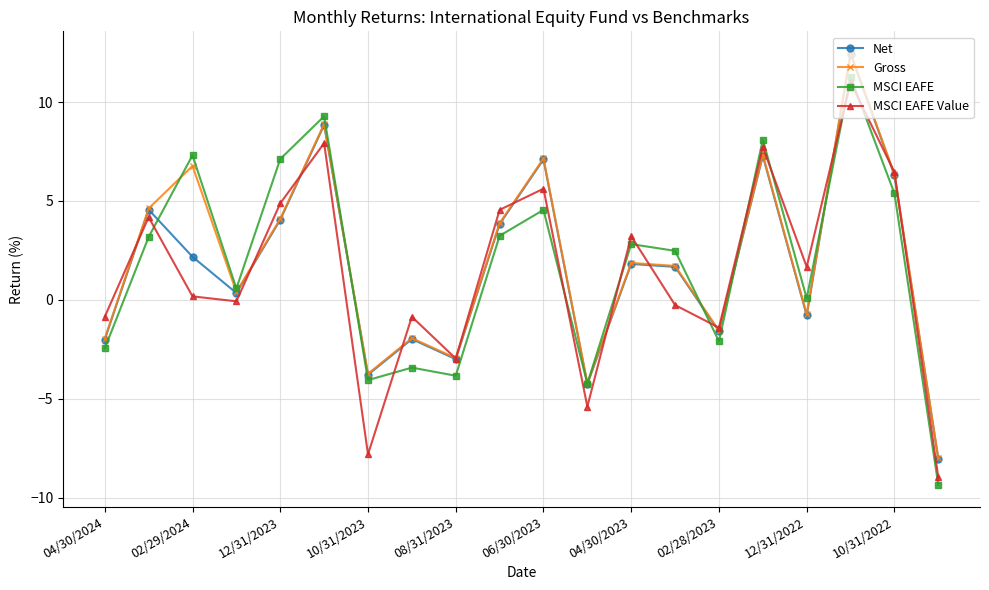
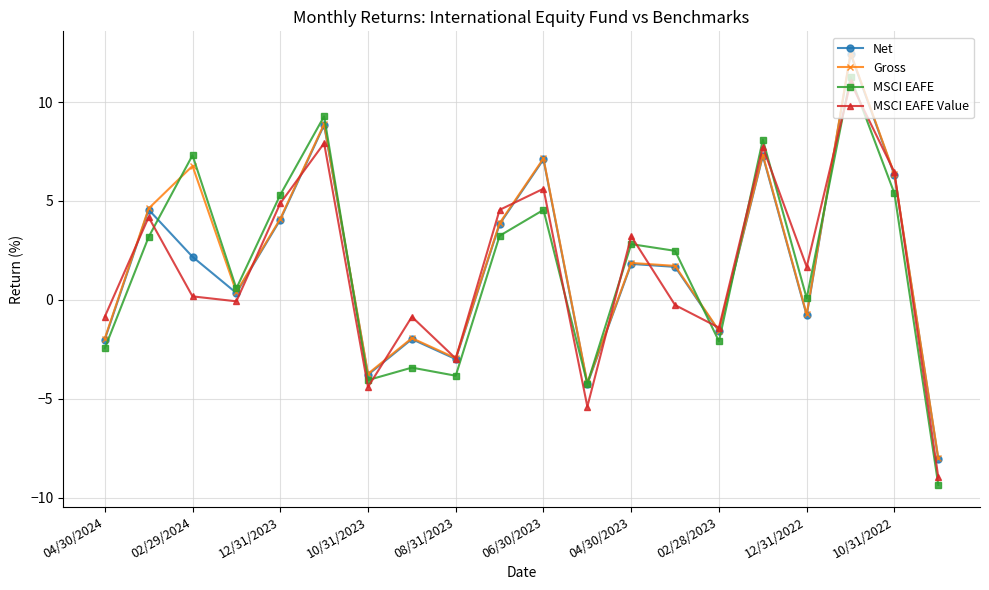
MSCI EAFE, 12/31/2023: 7.1 -> 5.3
MSCI EAFE Value, 10/31/2023: -7.8 -> -4.4
